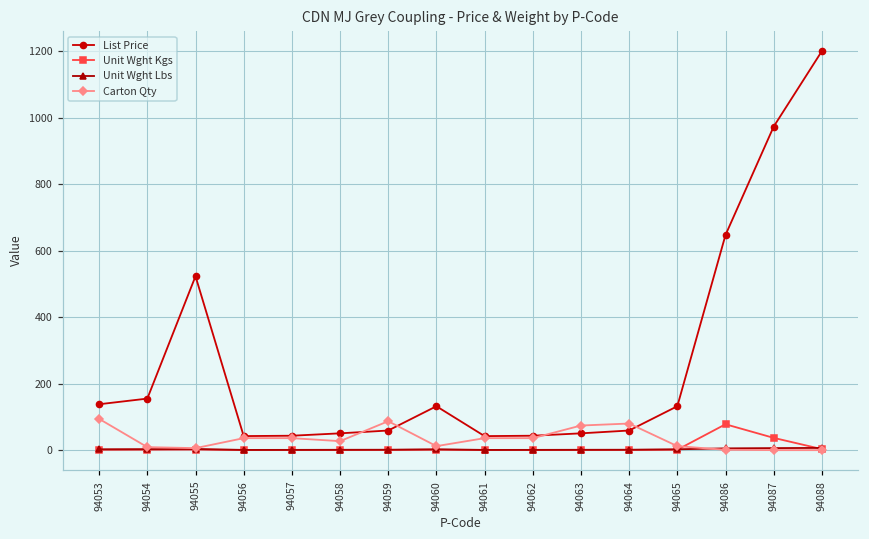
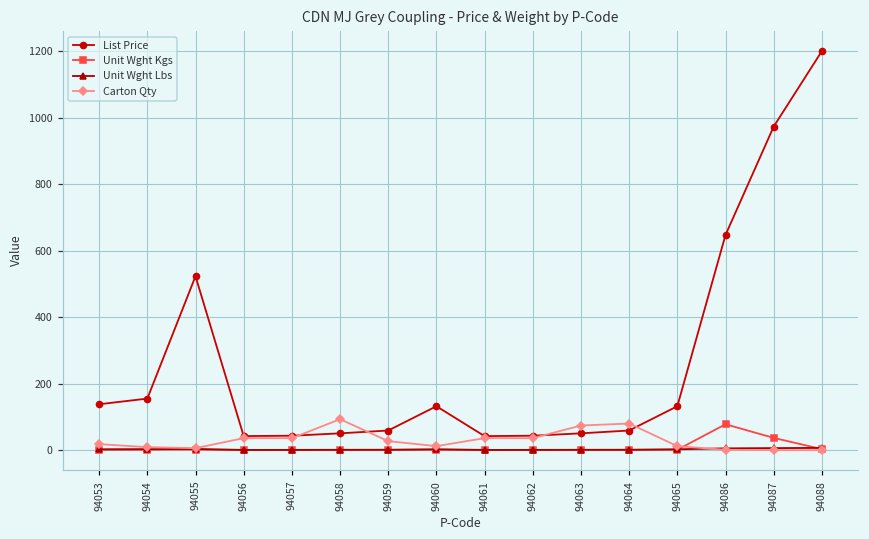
Carton Qty, 94053: 90 -> 20
Carton Qty, 94058: 30 -> 90
Carton Qty, 94059: 90 -> 30
